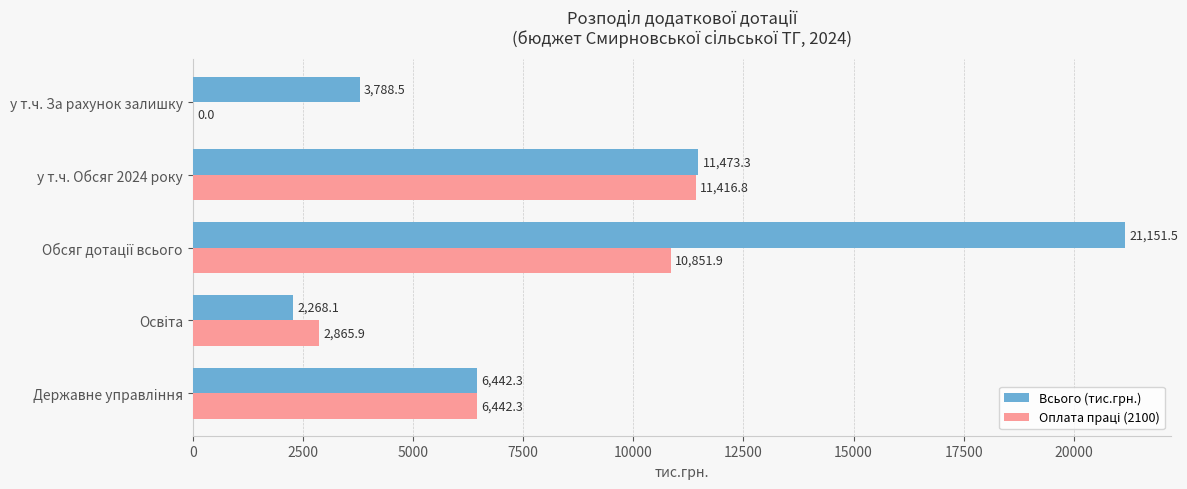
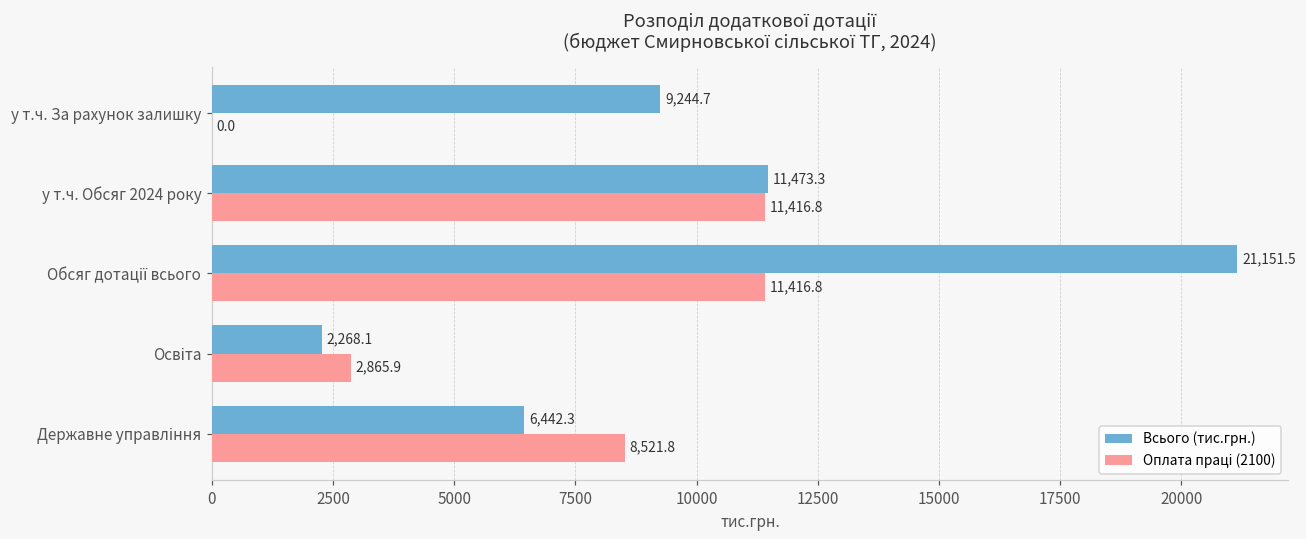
Всього (тис.грн.), у т.ч. За рахунок залишку: 3,788.5 -> 9,244.7
Оплата праці (2100), Обсяг дотації всього: 10,851.9 -> 11,416.8
Оплата праці (2100), Державне управління: 6,442.3 -> 8,521.8
